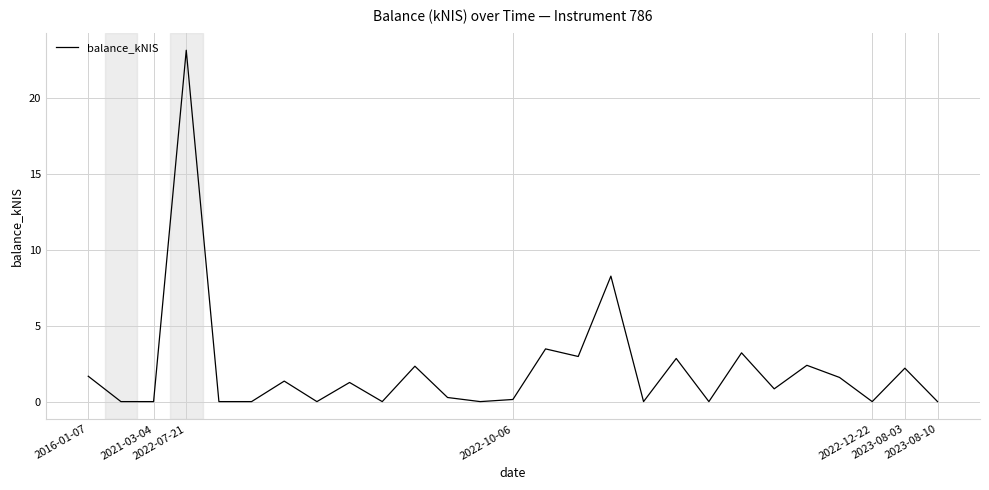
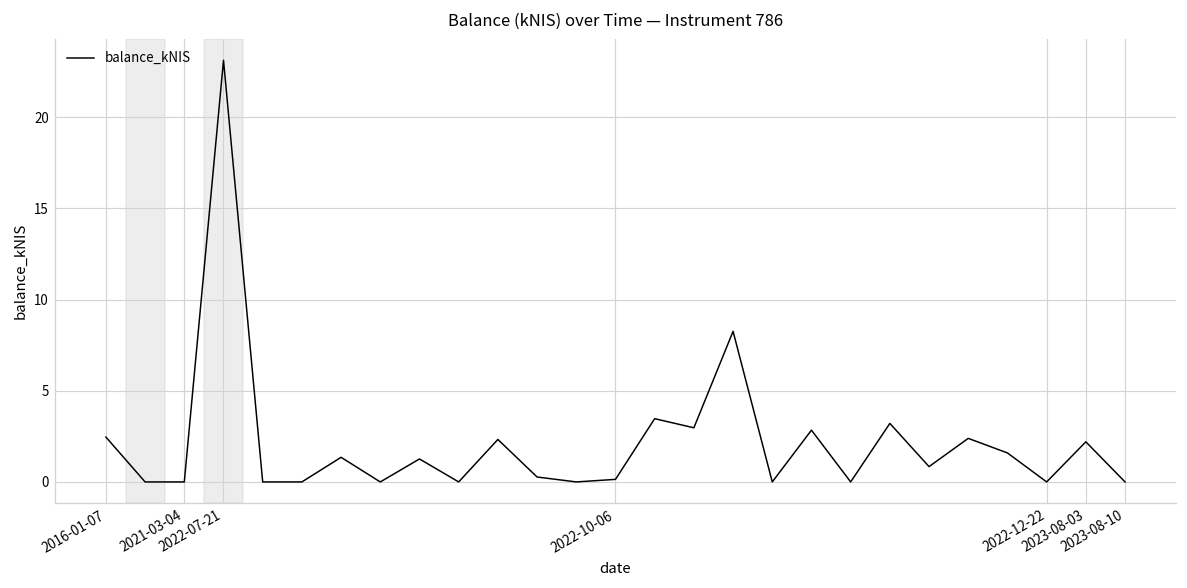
2016-01-07: 1.7 -> 2.5
